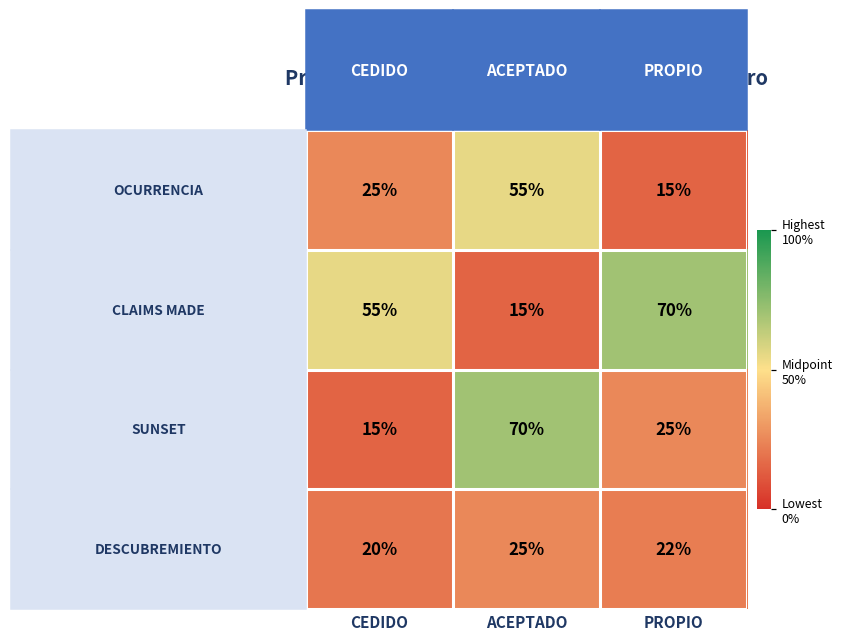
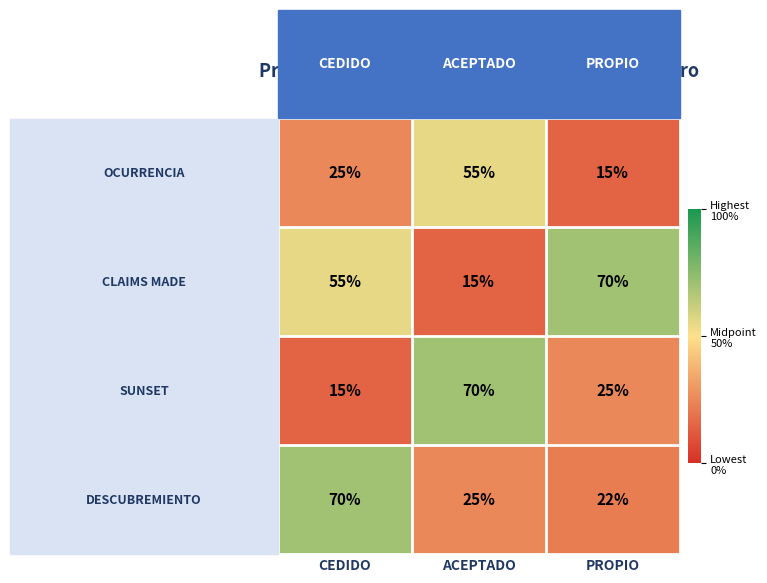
DESCUBREMIENTO, CEDIDO: 20% -> 70%
